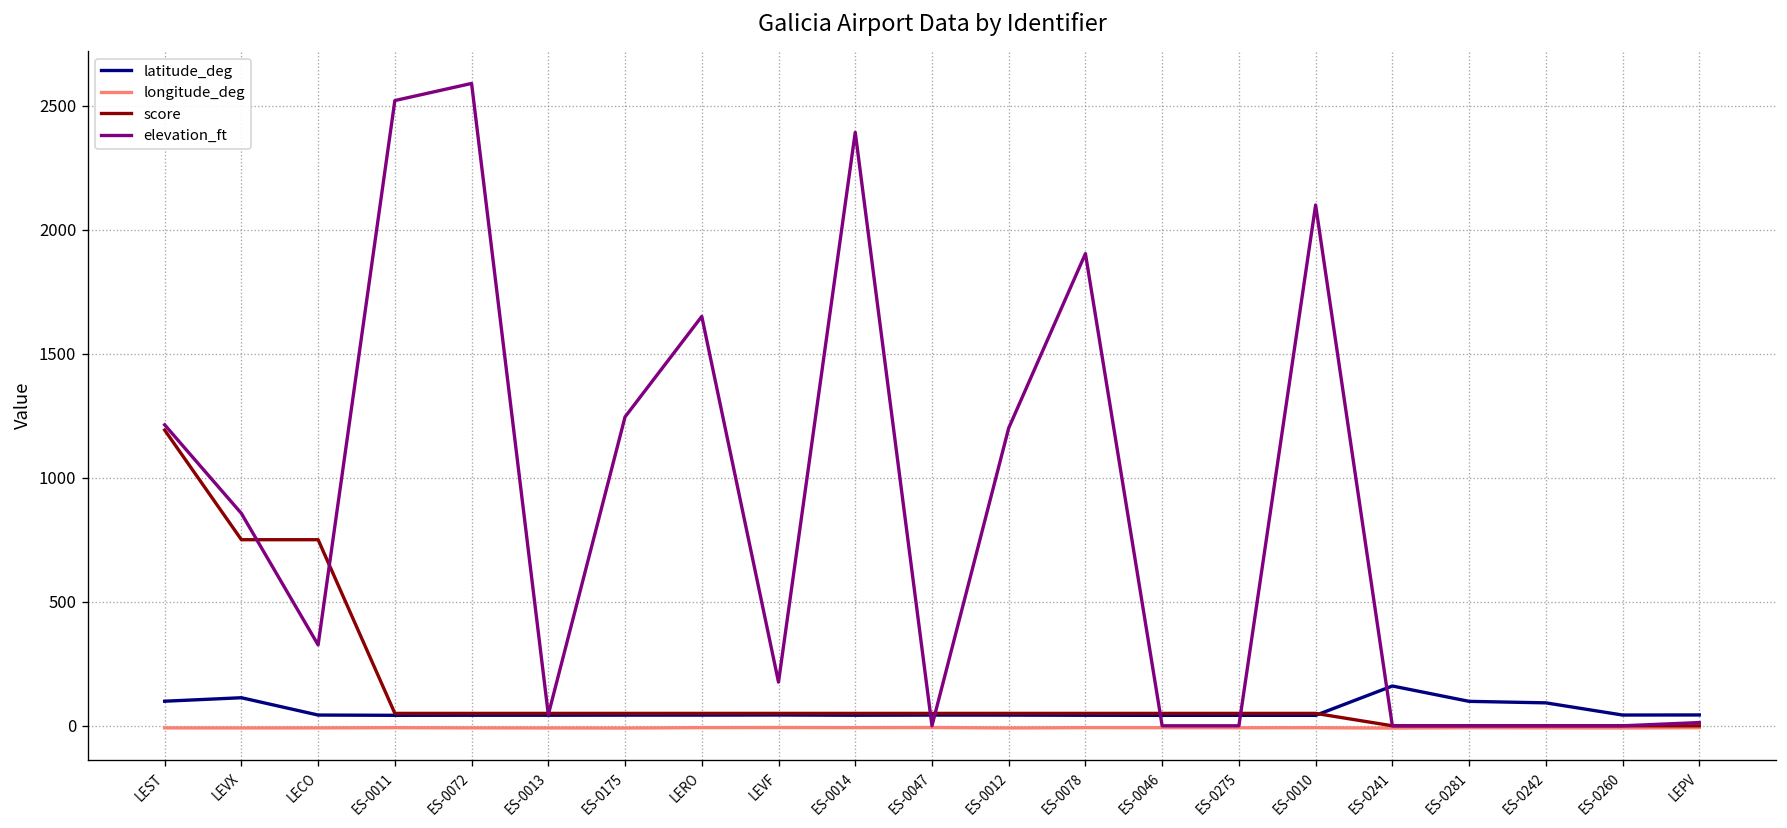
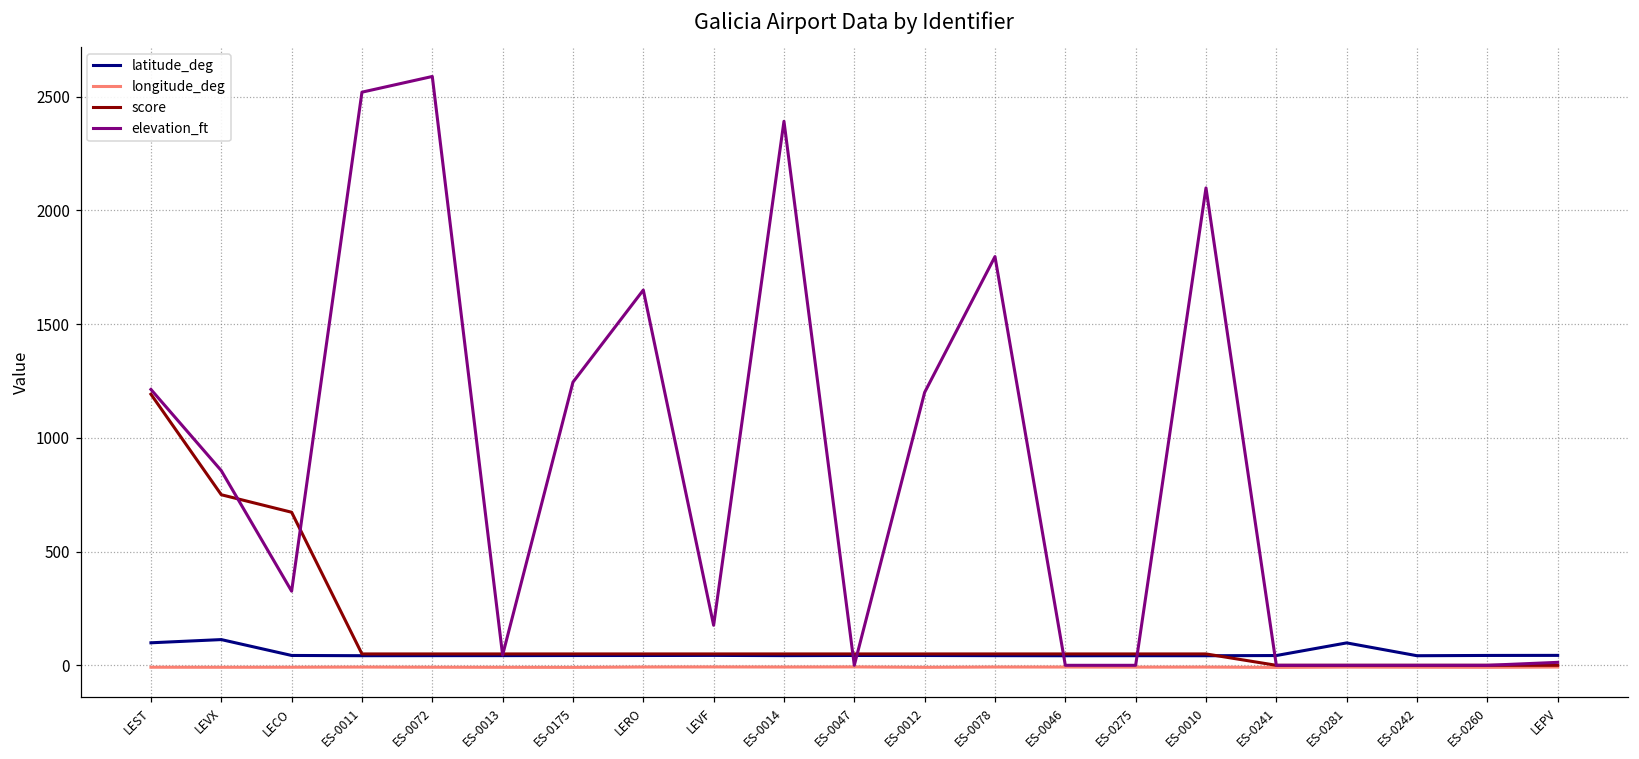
score, LECO: 750 -> 670
elevation_ft, ES-0078: 1900 -> 1800
latitude_deg, ES-0241: 160 -> 40
latitude_deg, ES-0242: 90 -> 40
